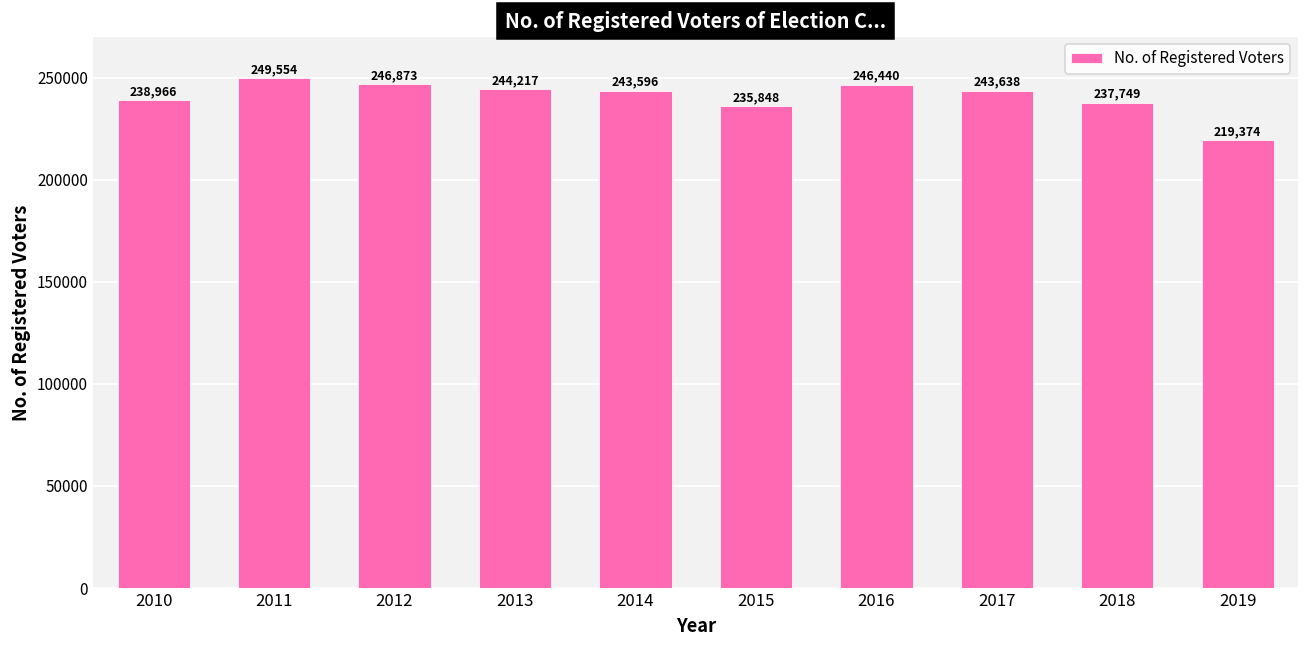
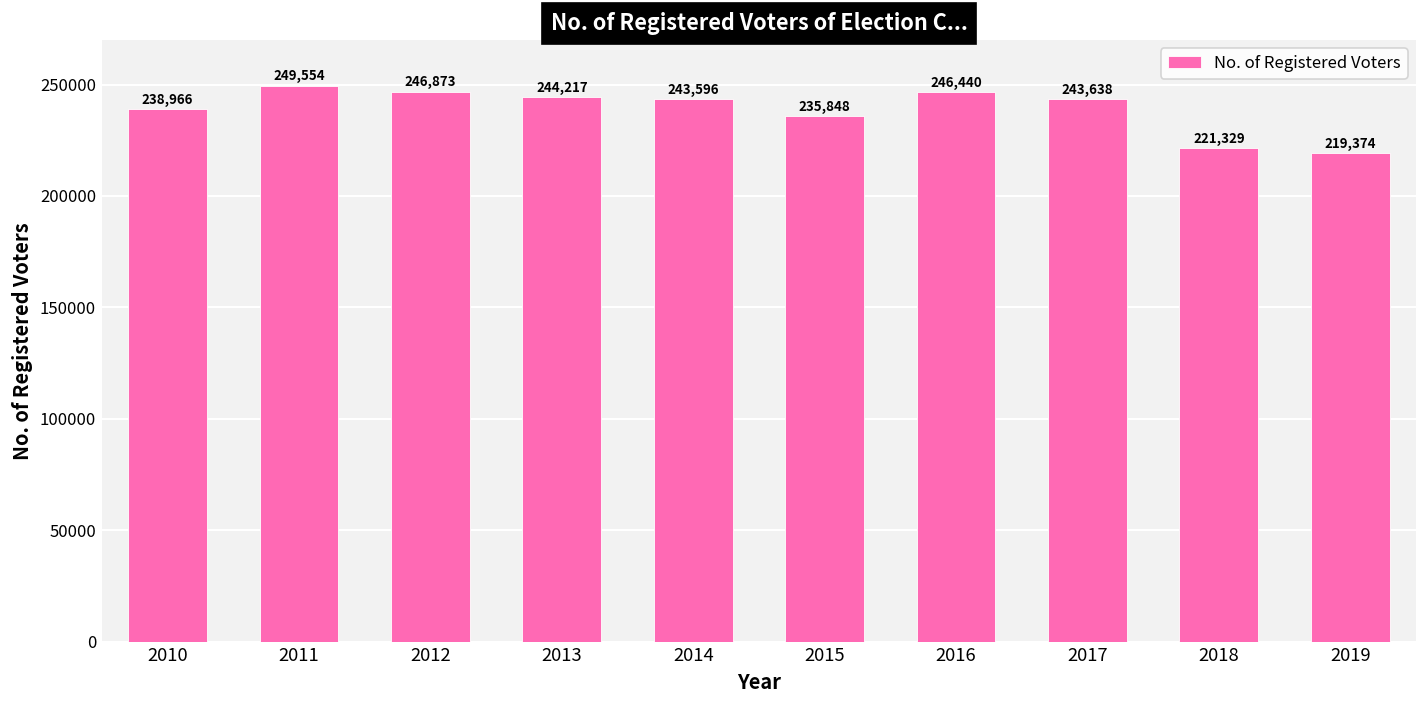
2018: 237,749 -> 221,329
